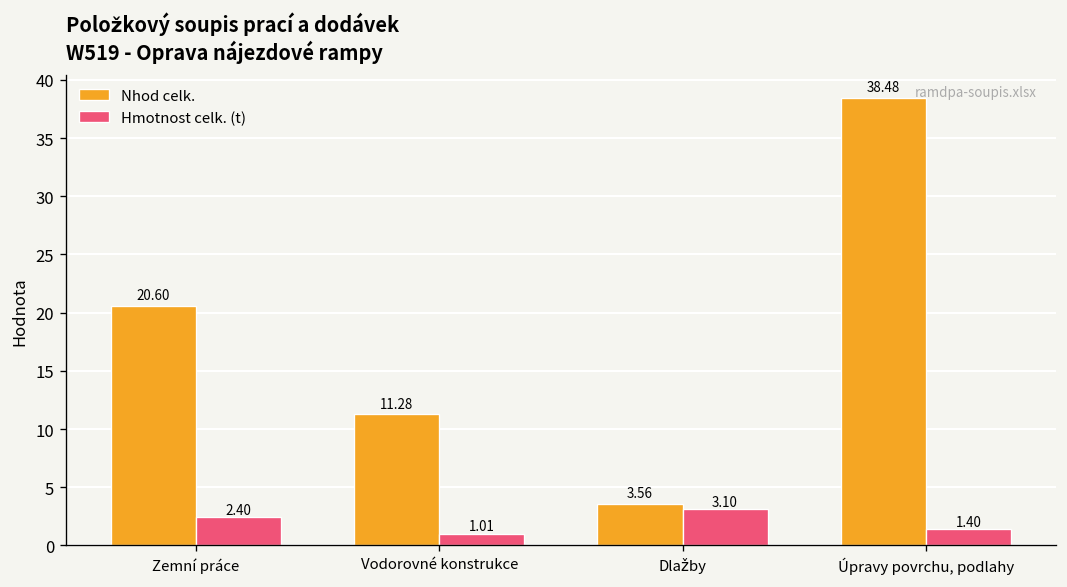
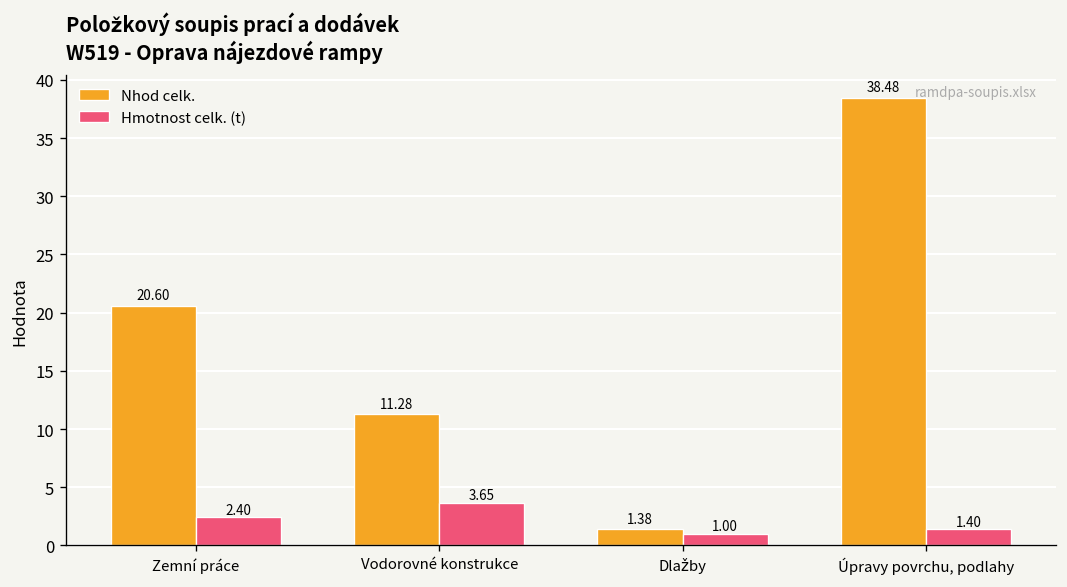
Hmotnost celk. (t), Vodorovné konstrukce: 1.01 -> 3.65
Nhod celk., Dlažby: 3.56 -> 1.38
Hmotnost celk. (t), Dlažby: 3.10 -> 1.00
